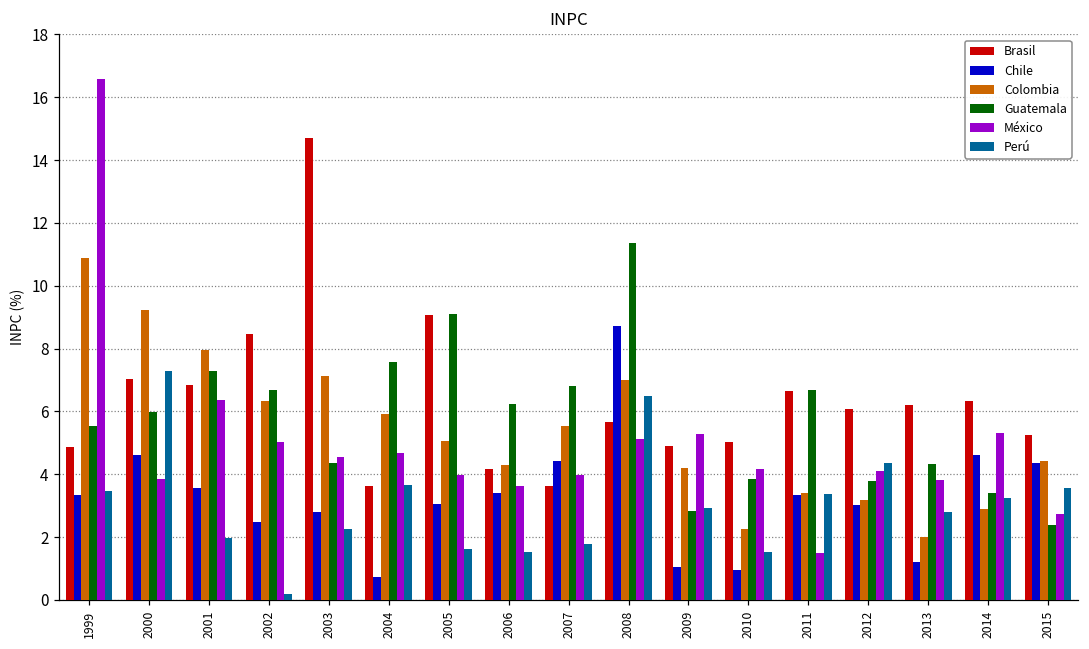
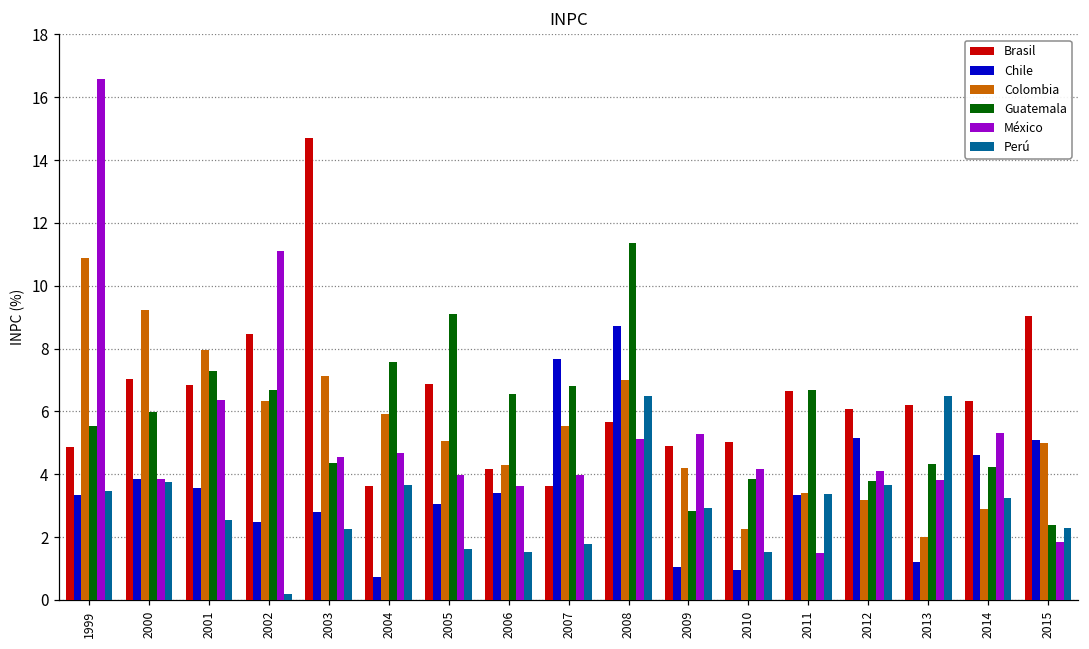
Chile, 2000: 4.6 -> 3.8
Perú, 2000: 7.3 -> 3.8
Perú, 2001: 2.0 -> 2.6
México, 2002: 5.0 -> 11.1
Brasil, 2005: 9.1 -> 6.9
Guatemala, 2006: 6.2 -> 6.6
Chile, 2007: 4.4 -> 7.7
Chile, 2012: 3.0 -> 5.1
Perú, 2012: 4.4 -> 3.7
Perú, 2013: 2.8 -> 6.5
Guatemala, 2014: 3.4 -> 4.2
Brasil, 2015: 5.3 -> 9.0
Chile, 2015: 4.3 -> 5.1
Colombia, 2015: 4.4 -> 5.0
México, 2015: 2.7 -> 1.9
Perú, 2015: 3.5 -> 2.3
